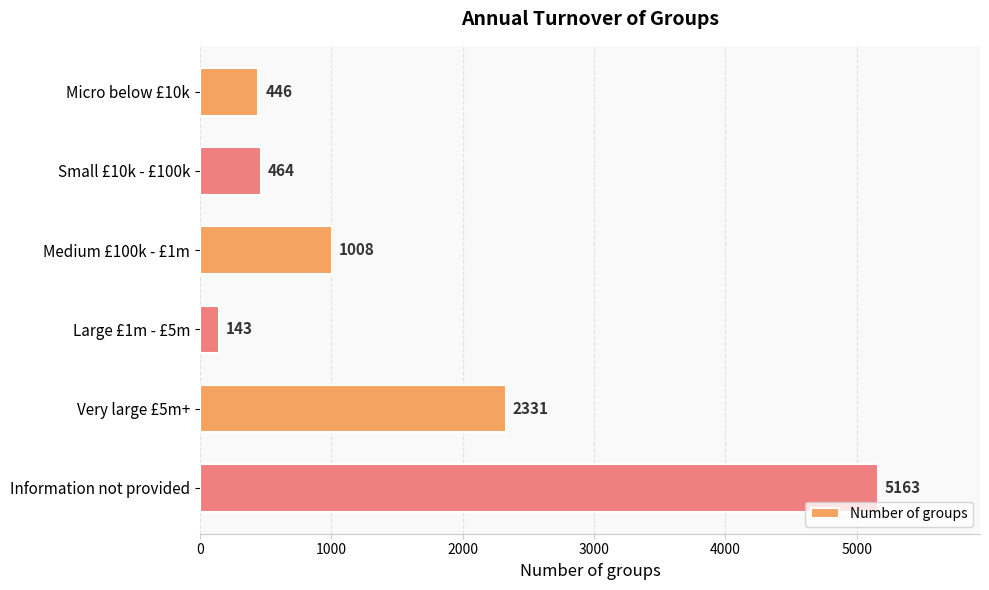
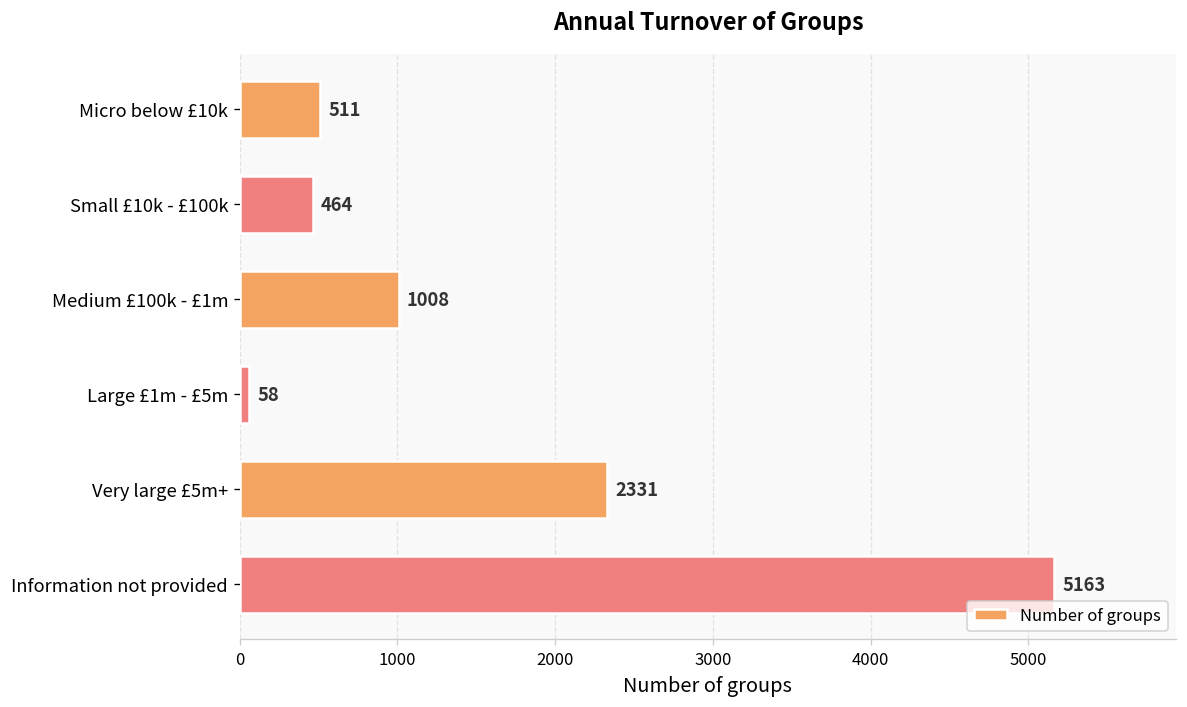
Micro below £10k: 446 -> 511
Large £1m - £5m: 143 -> 58
